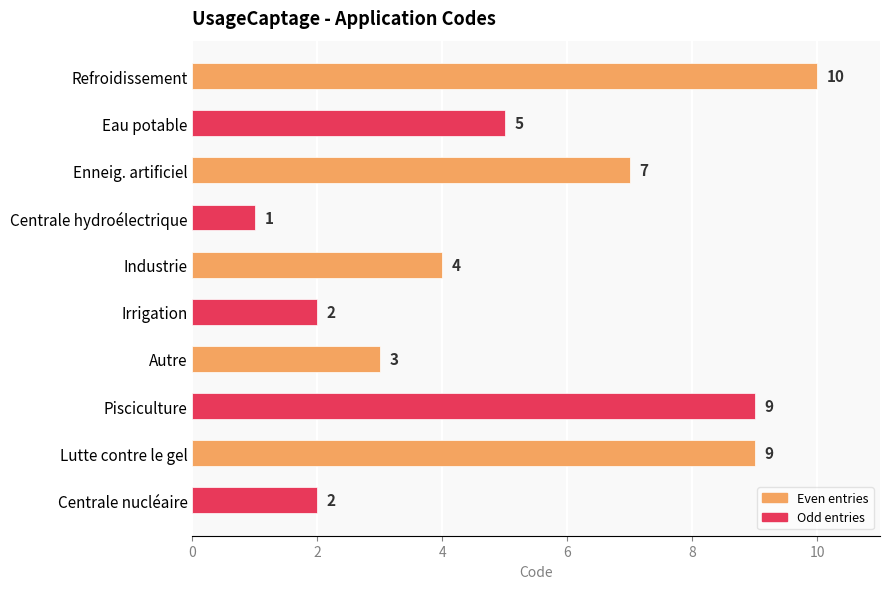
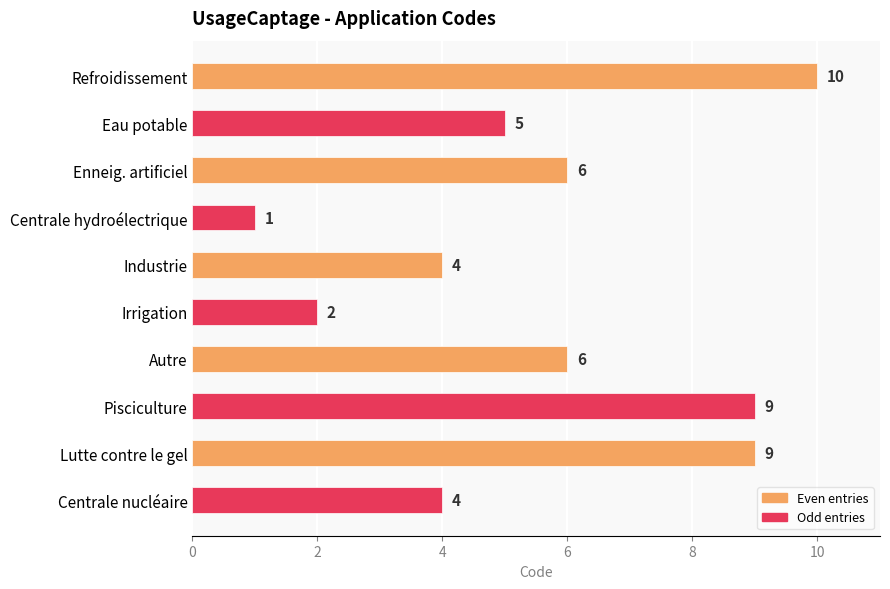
Enneig. artificiel: 7 -> 6
Autre: 3 -> 6
Centrale nucléaire: 2 -> 4
